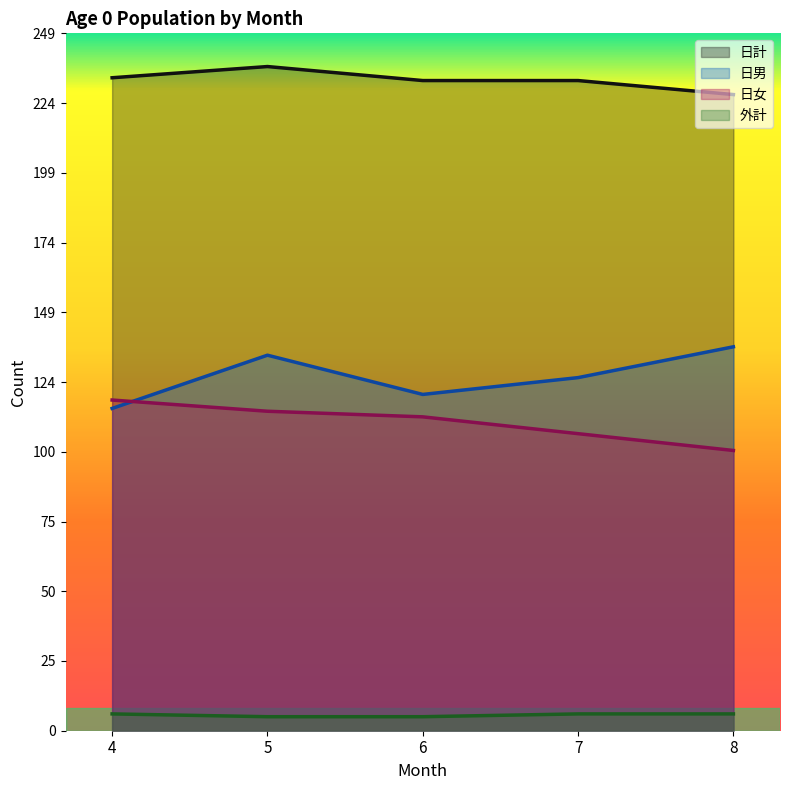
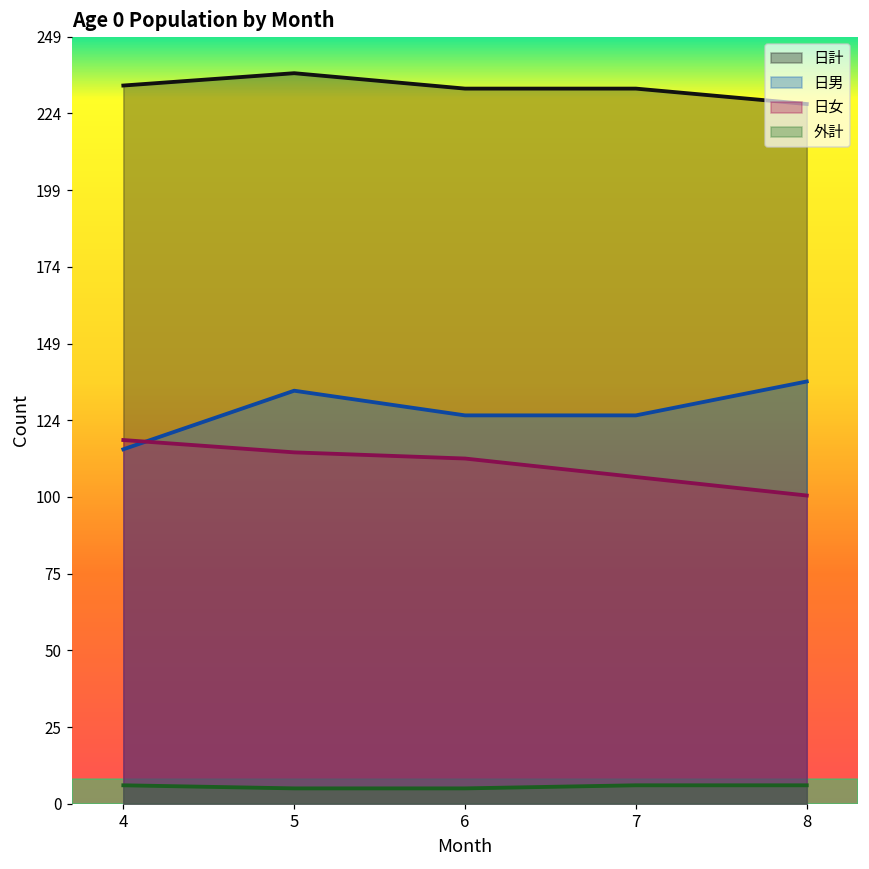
日男, 6: 120 -> 126
